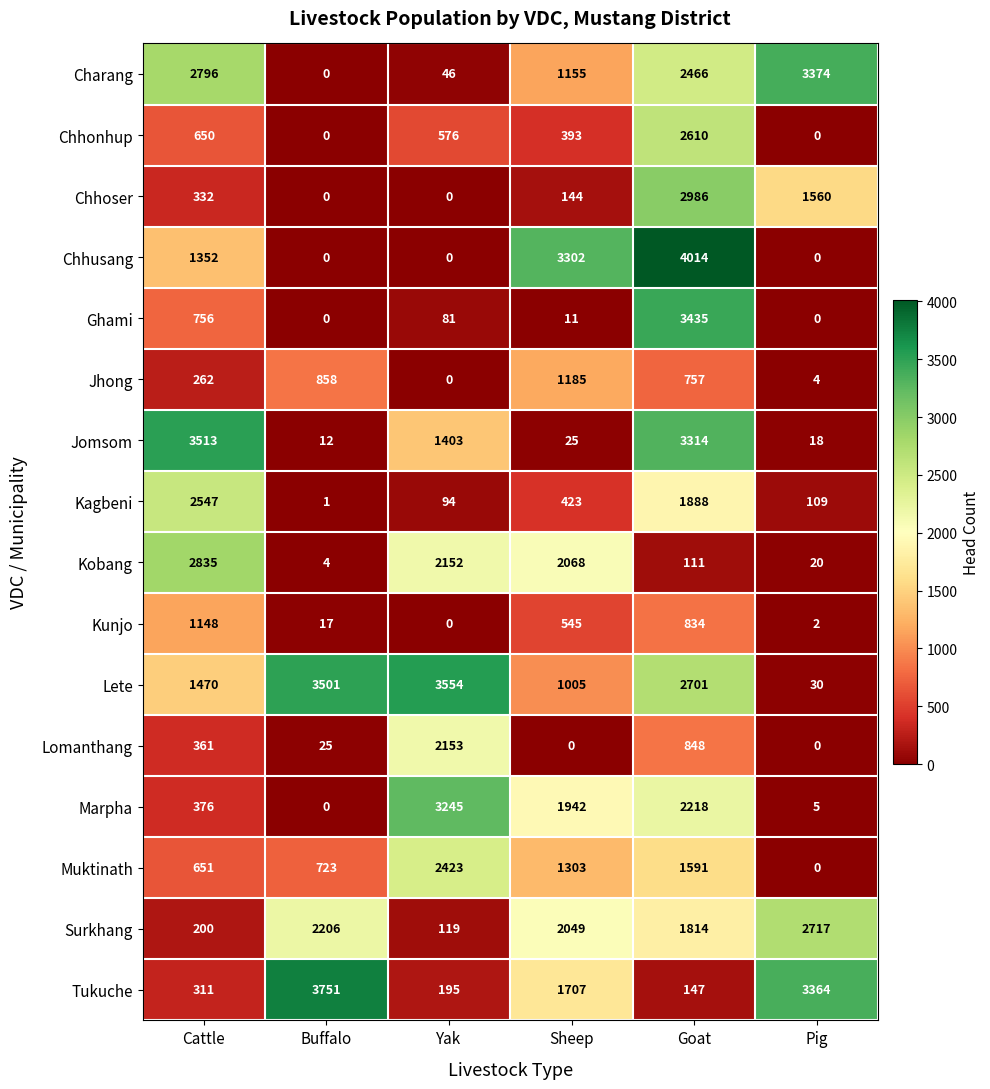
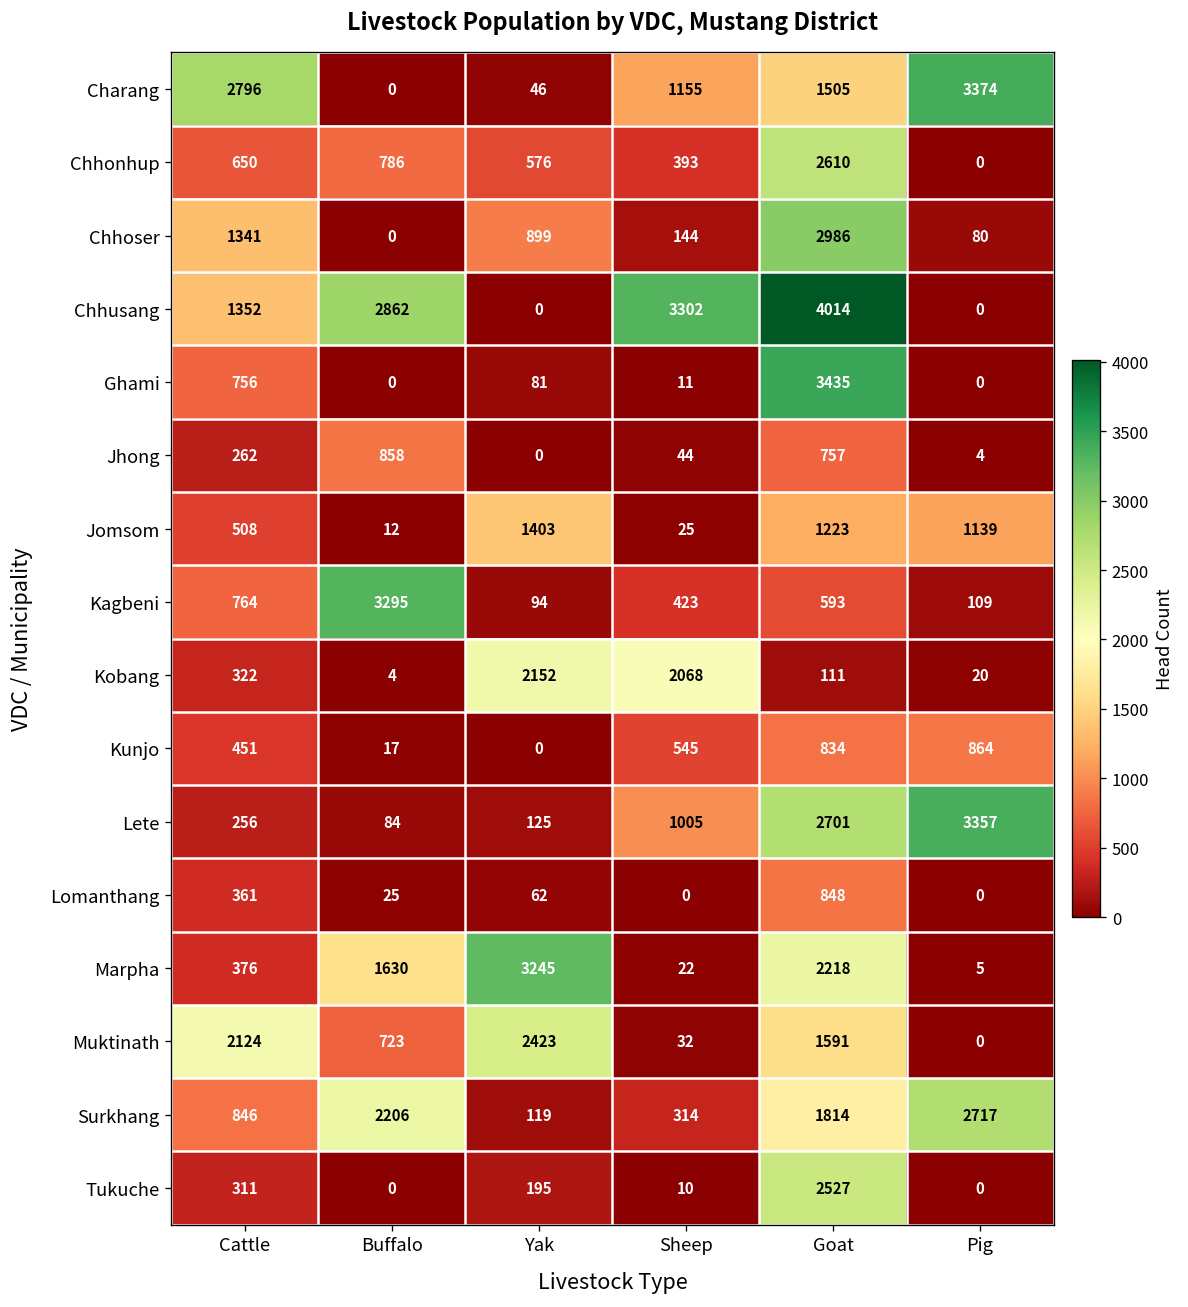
Charang, Goat: 2466 -> 1505
Chhonhup, Buffalo: 0 -> 786
Chhoser, Cattle: 332 -> 1341
Chhoser, Yak: 0 -> 899
Chhoser, Pig: 1560 -> 80
Chhusang, Buffalo: 0 -> 2862
Jhong, Sheep: 1185 -> 44
Jomsom, Cattle: 3513 -> 508
Jomsom, Goat: 3314 -> 1223
Jomsom, Pig: 18 -> 1139
Kagbeni, Cattle: 2547 -> 764
Kagbeni, Buffalo: 1 -> 3295
Kagbeni, Goat: 1888 -> 593
Kobang, Cattle: 2835 -> 322
Kunjo, Cattle: 1148 -> 451
Kunjo, Pig: 2 -> 864
Lete, Cattle: 1470 -> 256
Lete, Buffalo: 3501 -> 84
Lete, Yak: 3554 -> 125
Lete, Pig: 30 -> 3357
Lomanthang, Yak: 2153 -> 62
Marpha, Buffalo: 0 -> 1630
Marpha, Sheep: 1942 -> 22
Muktinath, Cattle: 651 -> 2124
Muktinath, Sheep: 1303 -> 32
Surkhang, Cattle: 200 -> 846
Surkhang, Sheep: 2049 -> 314
Tukuche, Buffalo: 3751 -> 0
Tukuche, Sheep: 1707 -> 10
Tukuche, Goat: 147 -> 2527
Tukuche, Pig: 3364 -> 0
